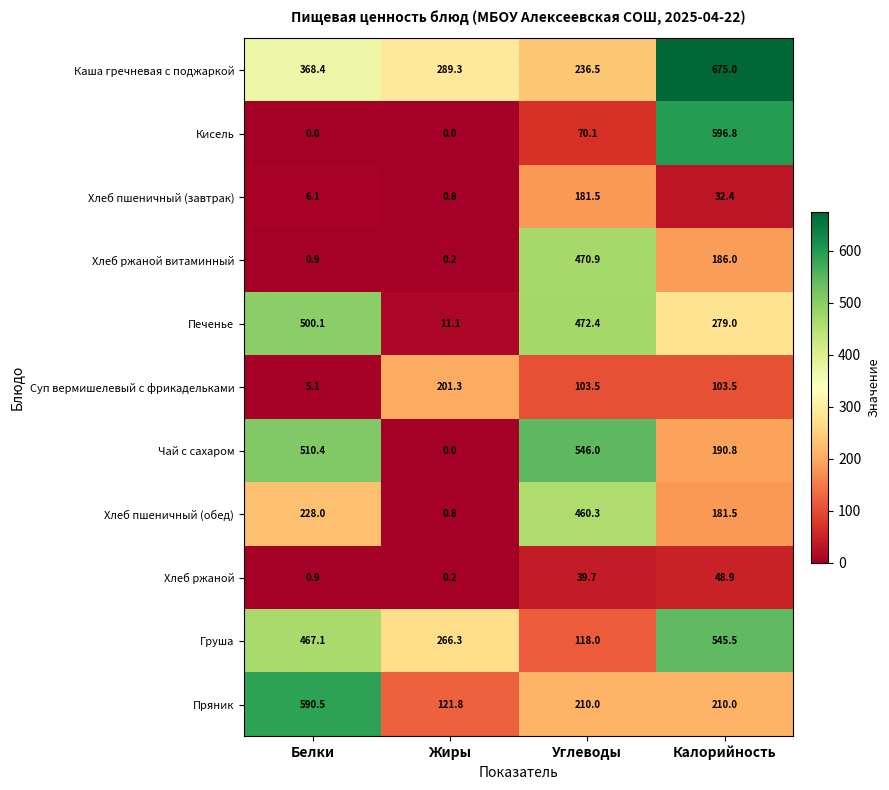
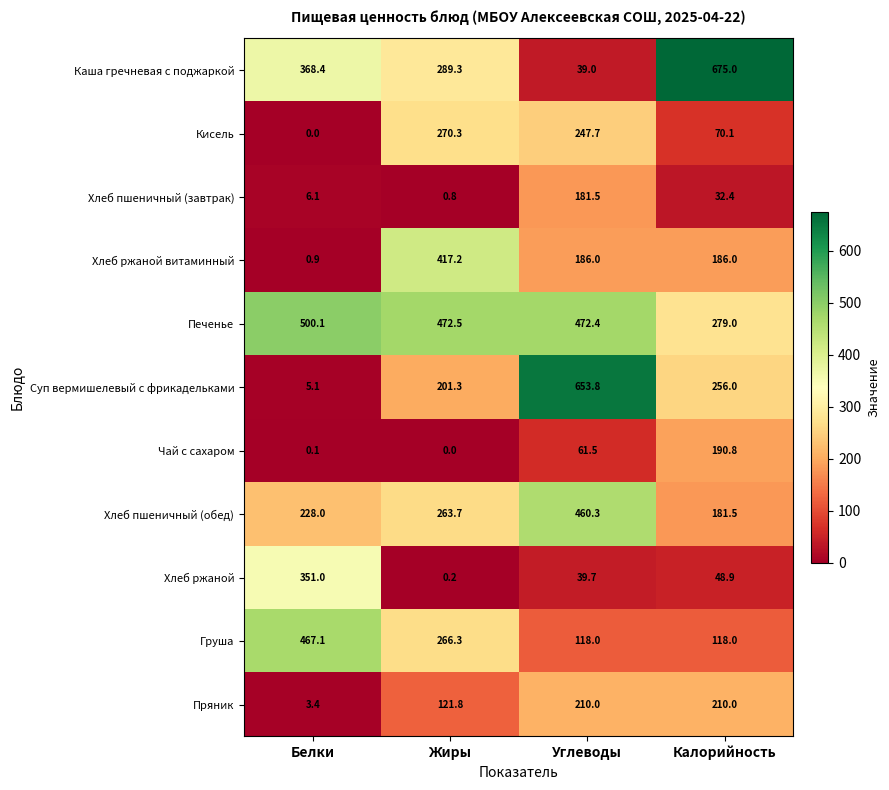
Каша гречневая с поджаркой, Углеводы: 236.5 -> 39.0
Кисель, Жиры: 0.0 -> 270.3
Кисель, Углеводы: 70.1 -> 247.7
Кисель, Калорийность: 596.8 -> 70.1
Хлеб ржаной витаминный, Жиры: 0.2 -> 417.2
Хлеб ржаной витаминный, Углеводы: 470.9 -> 186.0
Печенье, Жиры: 11.1 -> 472.5
Суп вермишелевый с фрикадельками, Углеводы: 103.5 -> 653.8
Суп вермишелевый с фрикадельками, Калорийность: 103.5 -> 256.0
Чай с сахаром, Белки: 510.4 -> 0.1
Чай с сахаром, Углеводы: 546.0 -> 61.5
Хлеб пшеничный (обед), Жиры: 0.8 -> 263.7
Хлеб ржаной, Белки: 0.9 -> 351.0
Груша, Калорийность: 545.5 -> 118.0
Пряник, Белки: 590.5 -> 3.4
